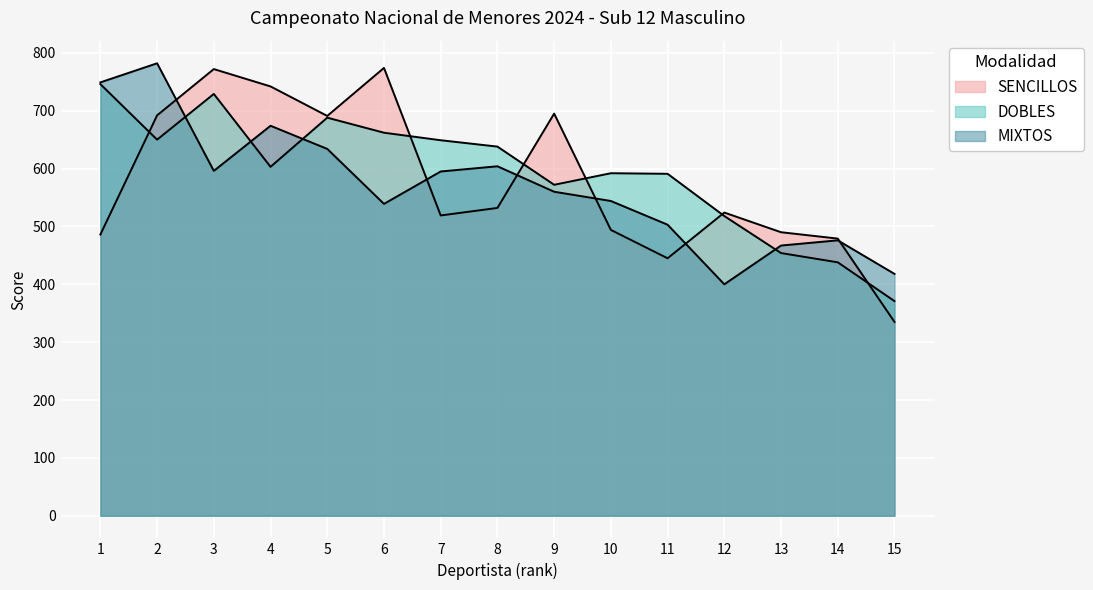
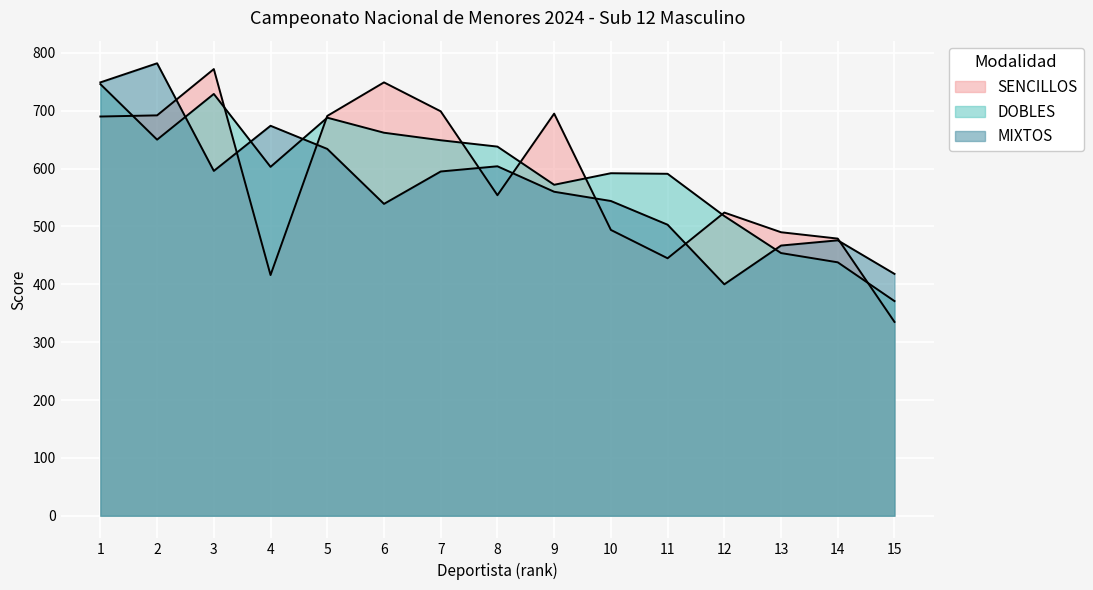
SENCILLOS, 1: 490 -> 690
SENCILLOS, 4: 740 -> 420
SENCILLOS, 6: 770 -> 750
SENCILLOS, 7: 520 -> 700
SENCILLOS, 8: 530 -> 550
